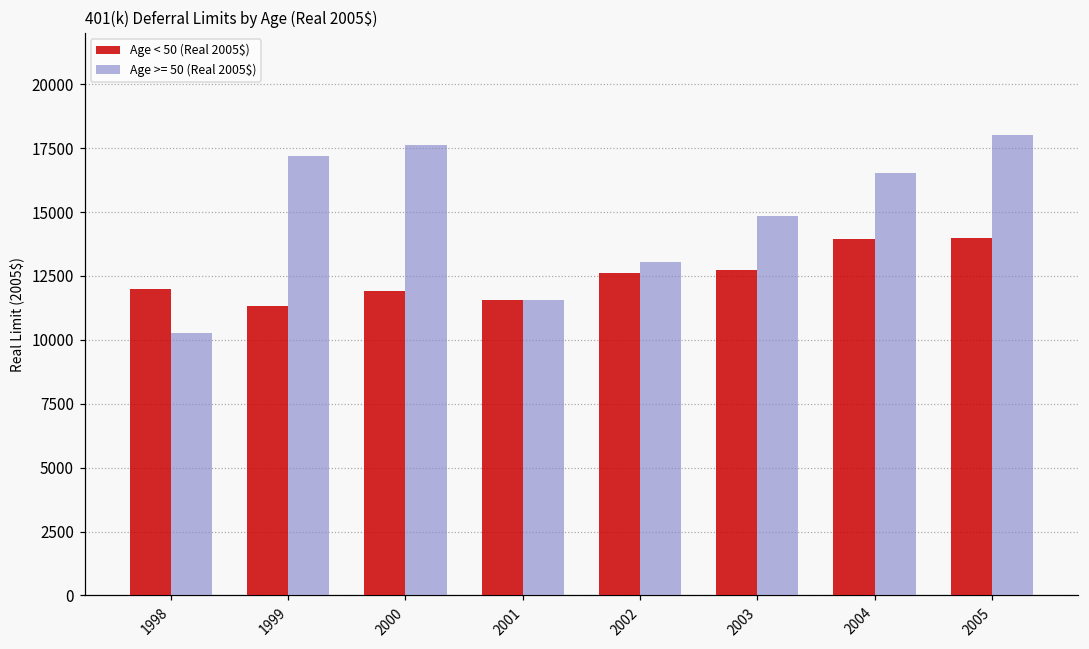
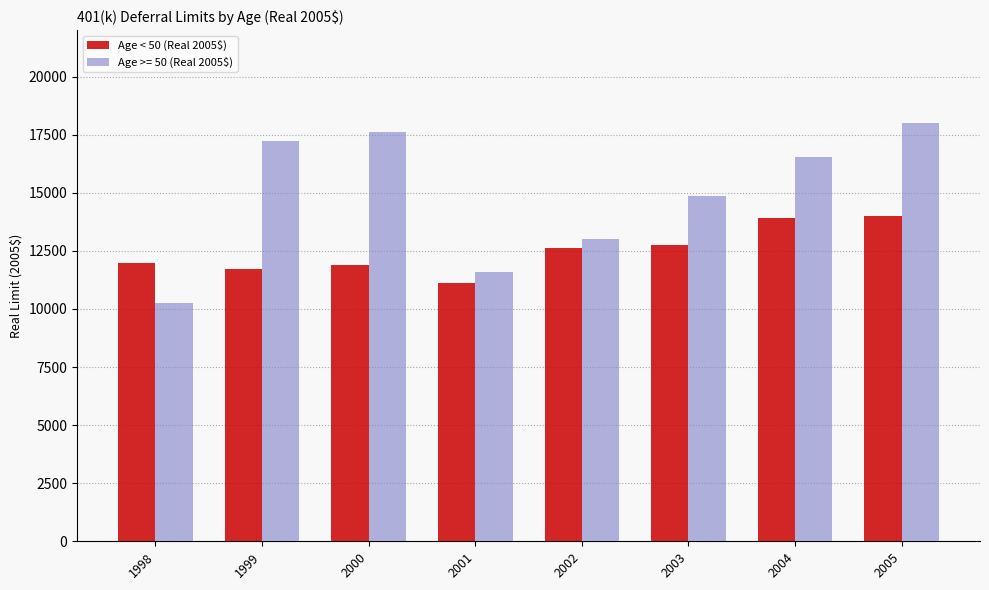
Age < 50 (Real 2005$), 1999: 11300 -> 11700
Age < 50 (Real 2005$), 2001: 11600 -> 11100
